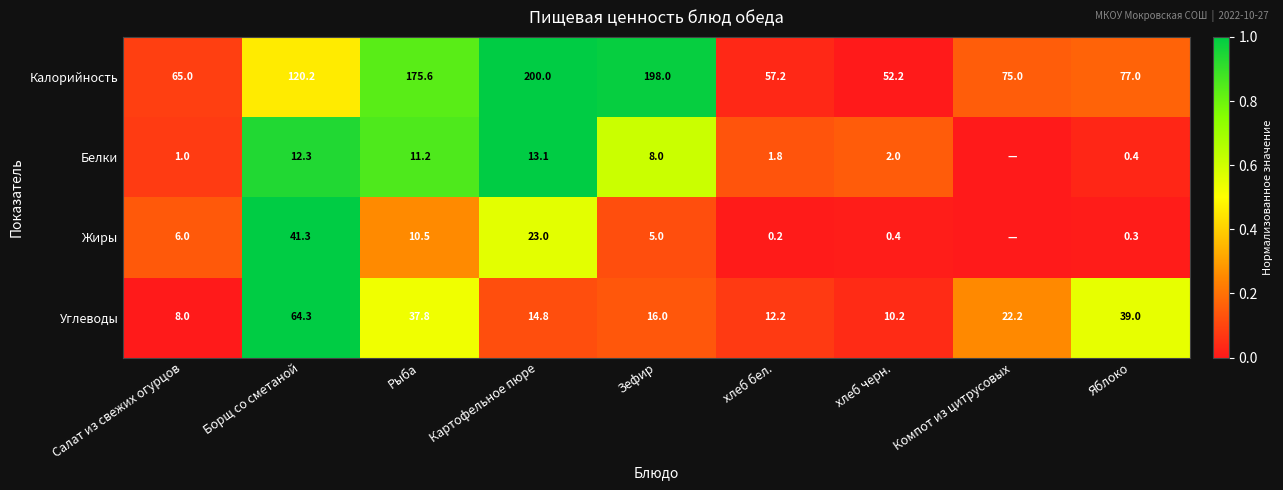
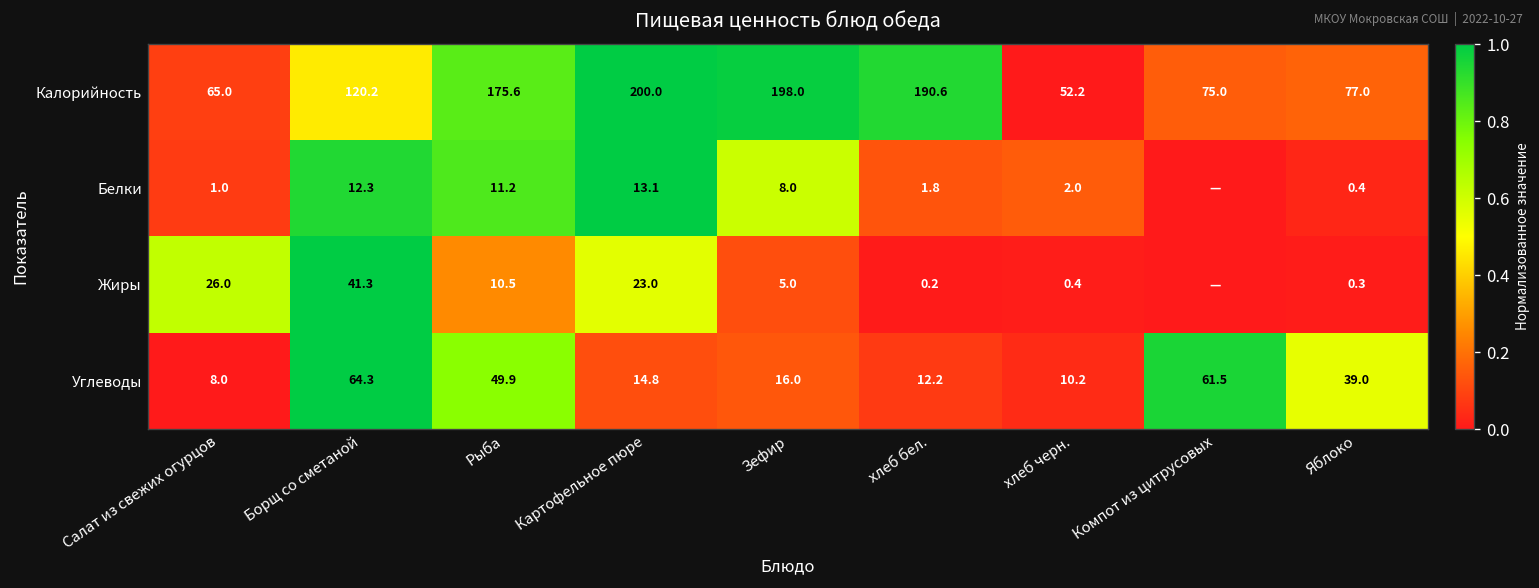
Калорийность, хлеб бел.: 57.2 -> 190.6
Жиры, Салат из свежих огурцов: 6.0 -> 26.0
Углеводы, Рыба: 37.8 -> 49.9
Углеводы, Компот из цитрусовых: 22.2 -> 61.5
